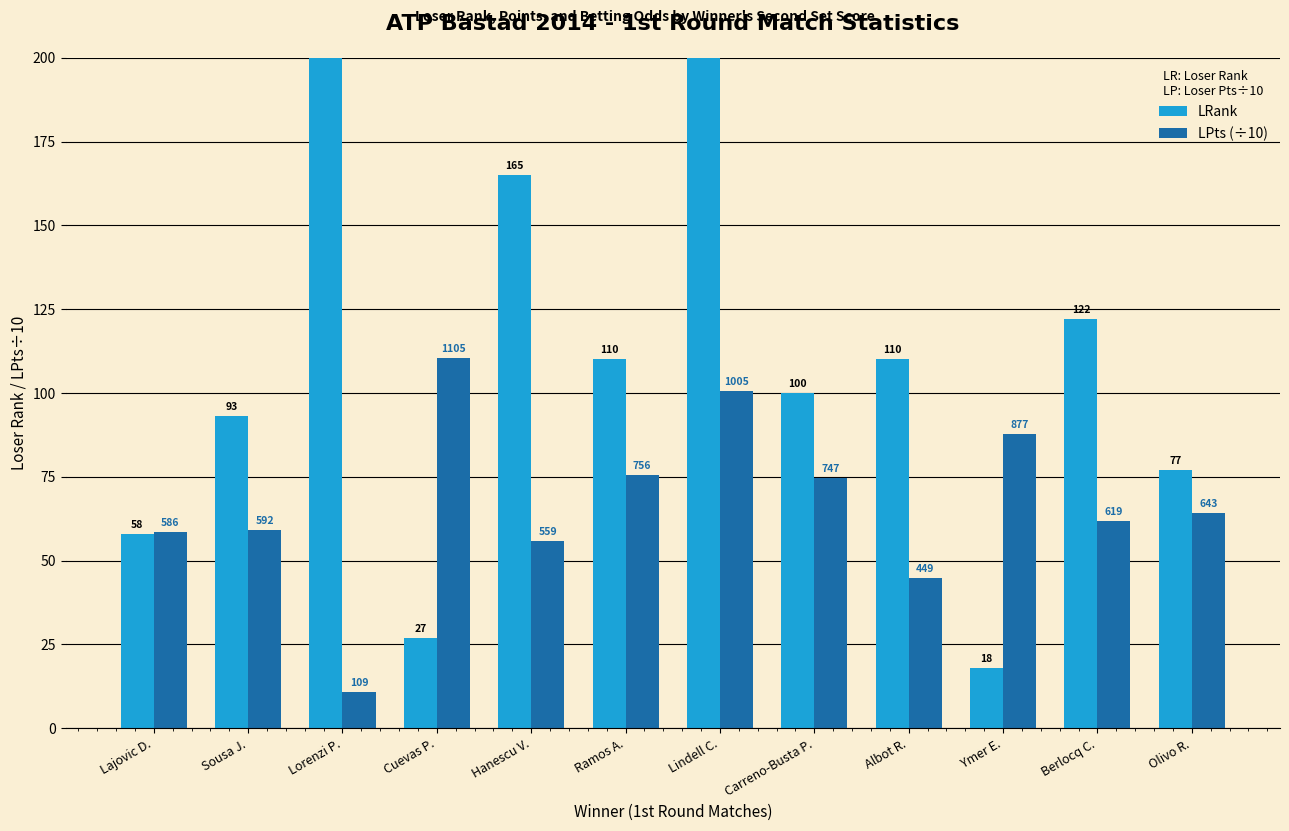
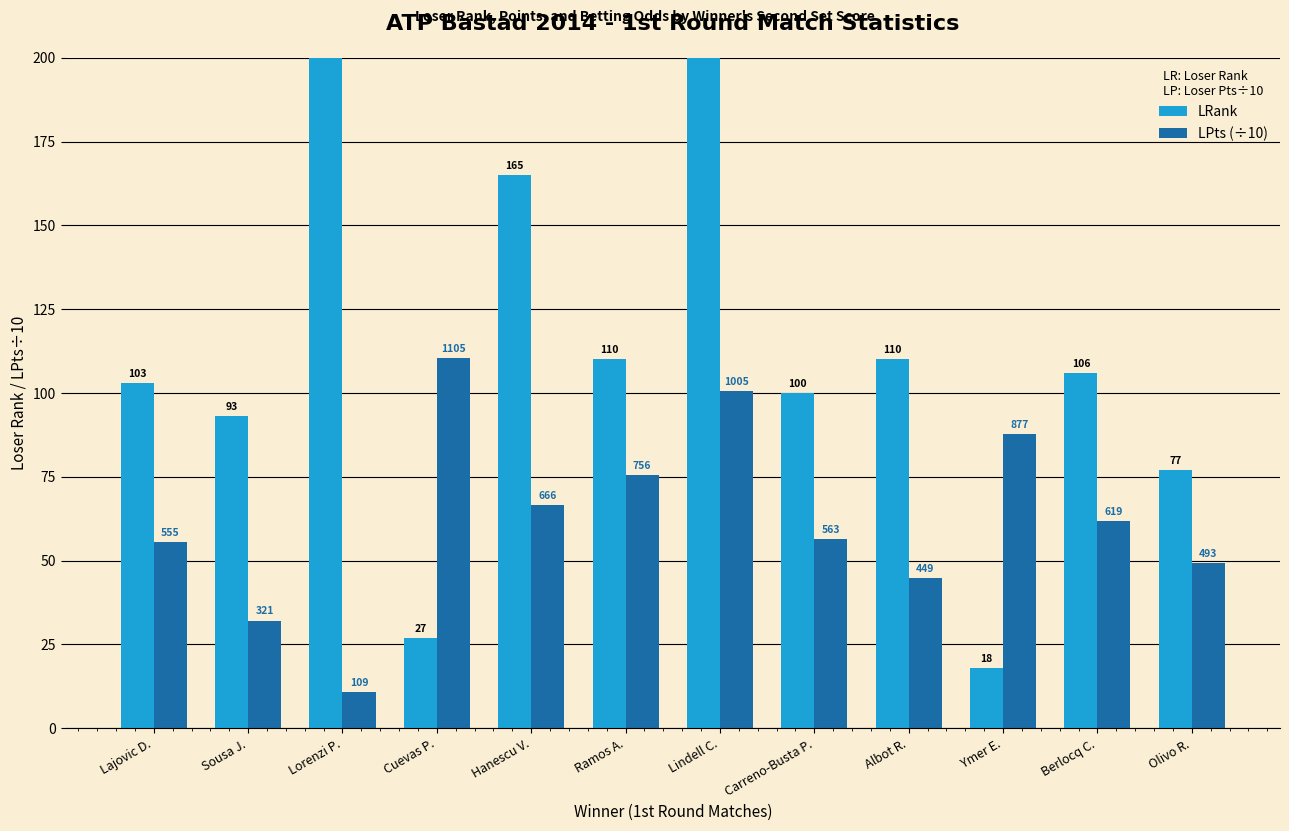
LRank, Lajovic D.: 58 -> 103
LPts (÷10), Lajovic D.: 586 -> 555
LPts (÷10), Sousa J.: 592 -> 321
LPts (÷10), Hanescu V.: 559 -> 666
LPts (÷10), Carreno-Busta P.: 747 -> 563
LRank, Berlocq C.: 122 -> 106
LPts (÷10), Olivo R.: 643 -> 493
